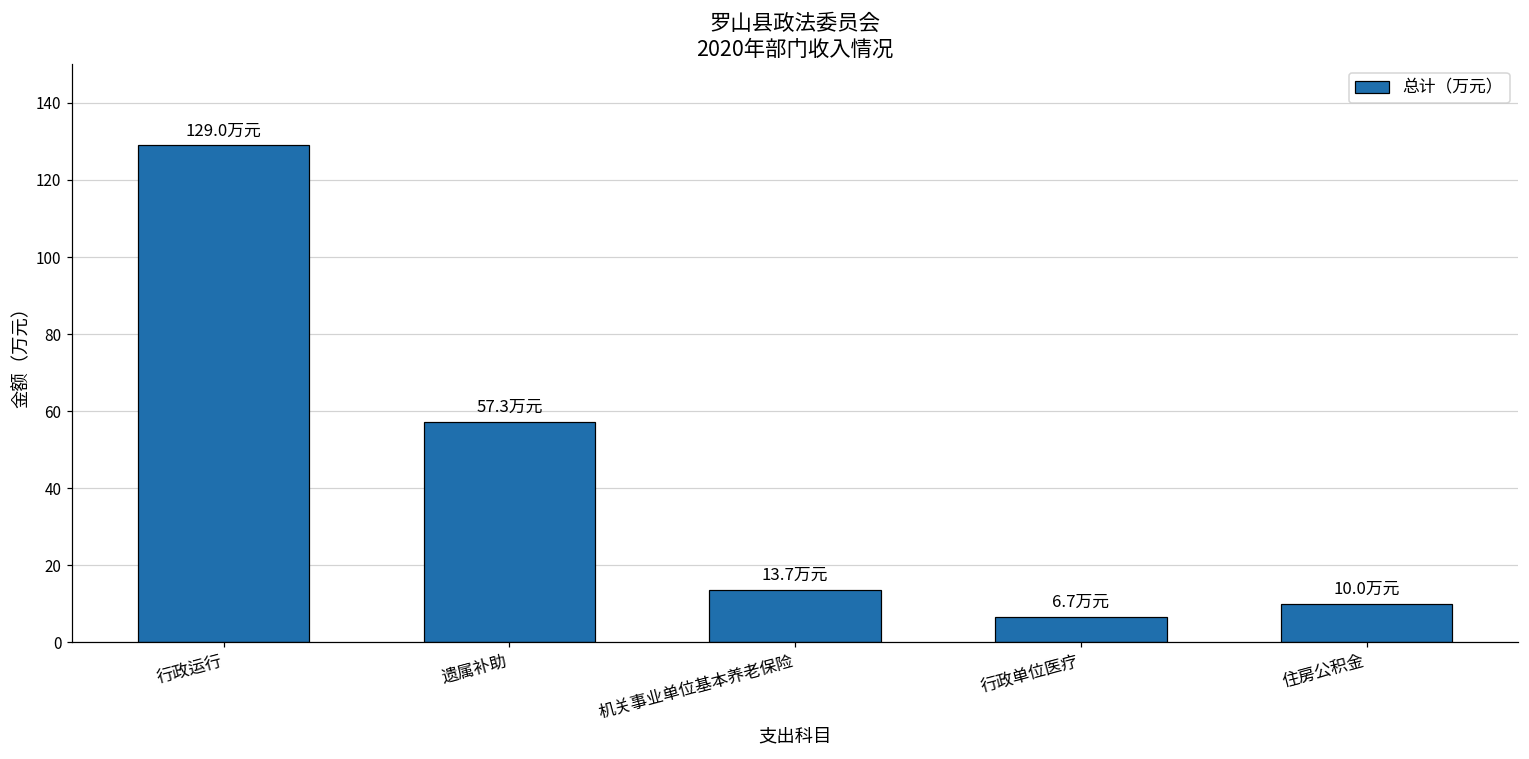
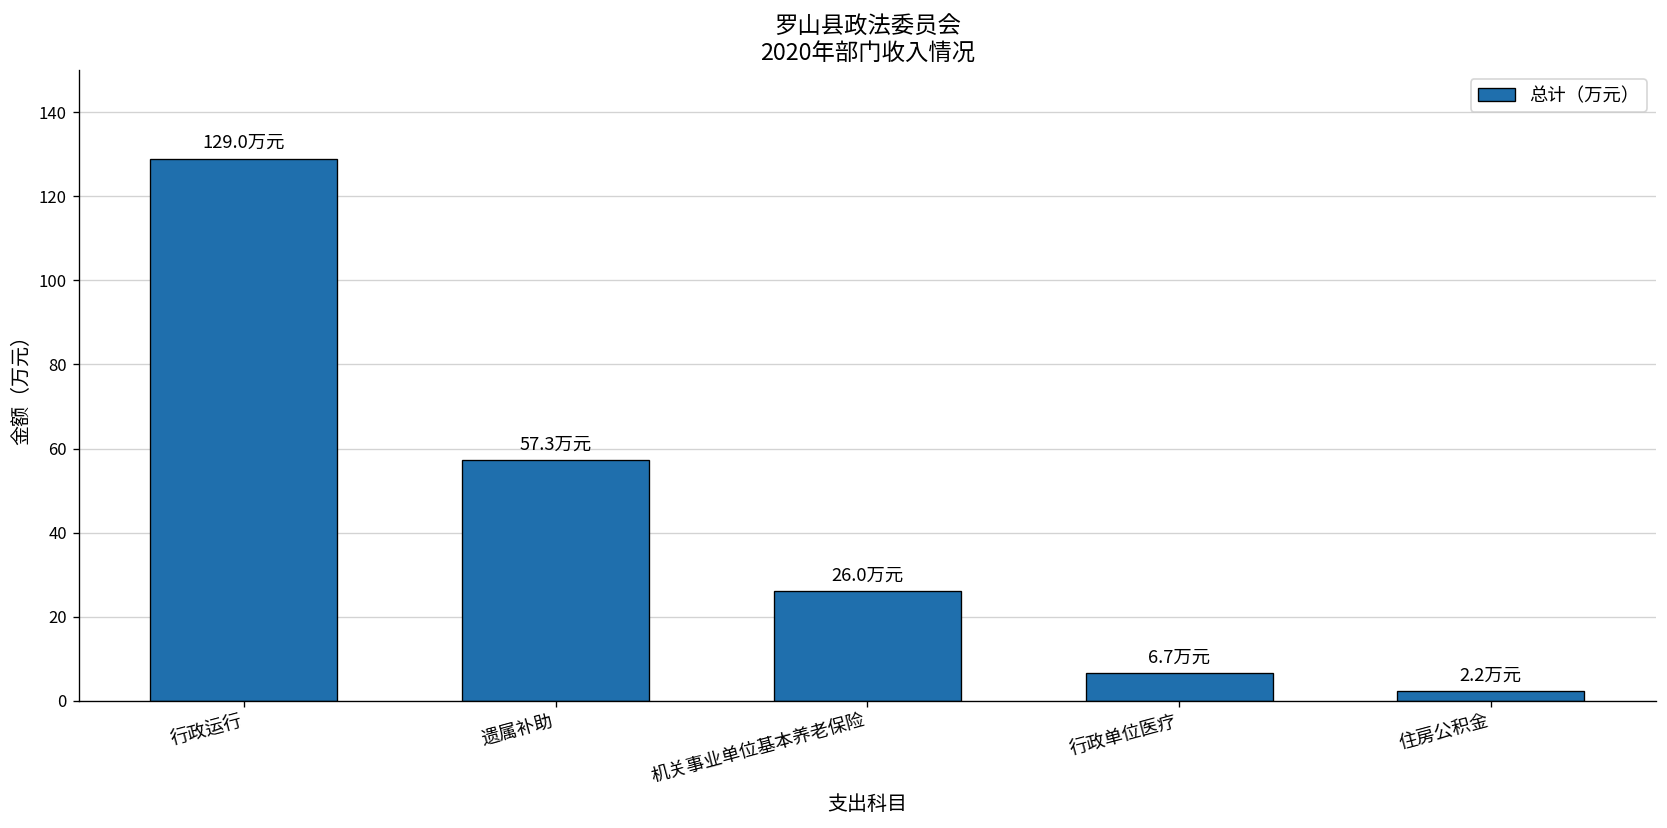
机关事业单位基本养老保险: 13.7 -> 26.0
住房公积金: 10.0 -> 2.2
